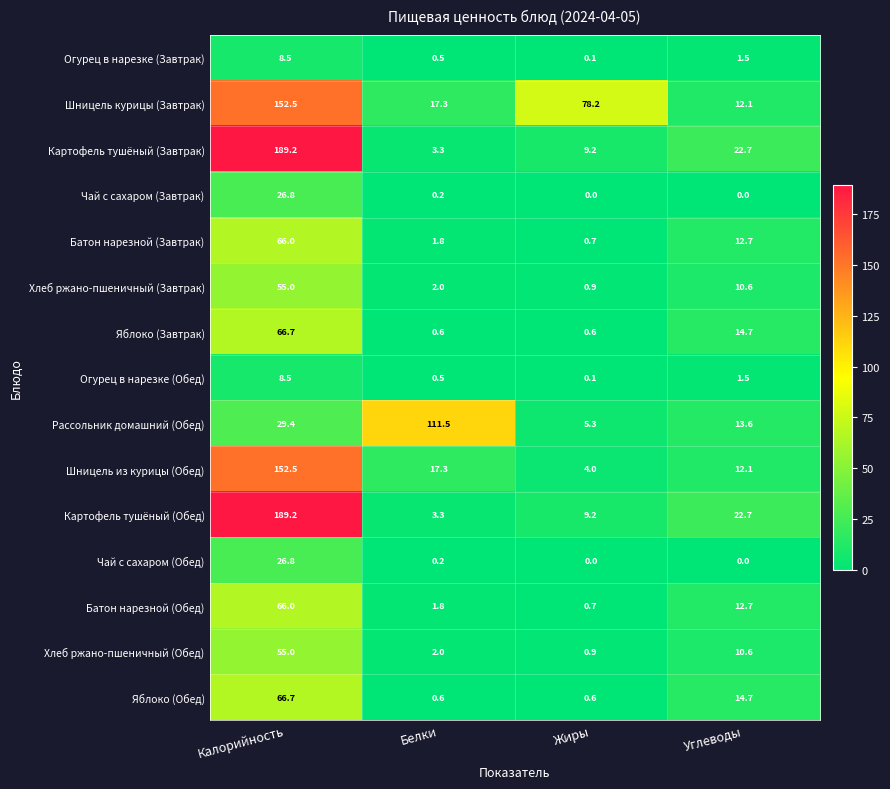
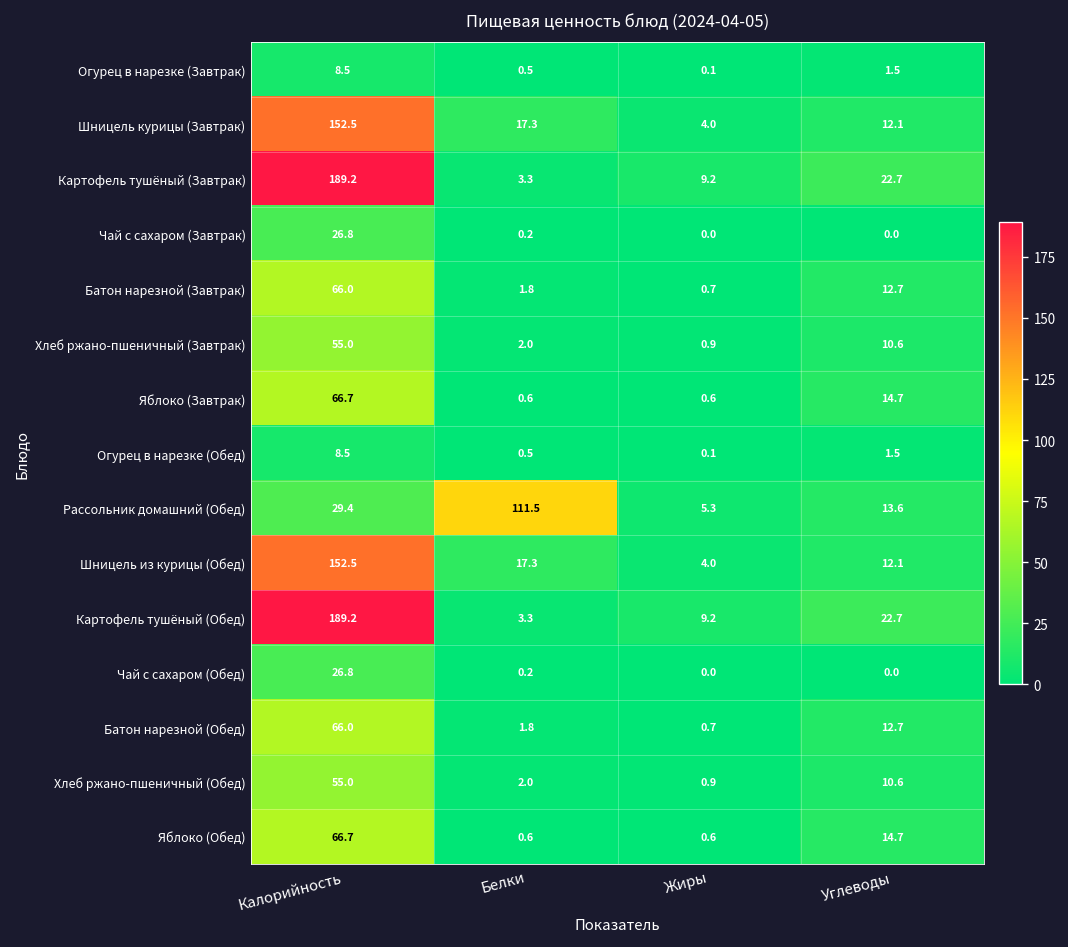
Шницель курицы (Завтрак), Жиры: 78.2 -> 4.0
